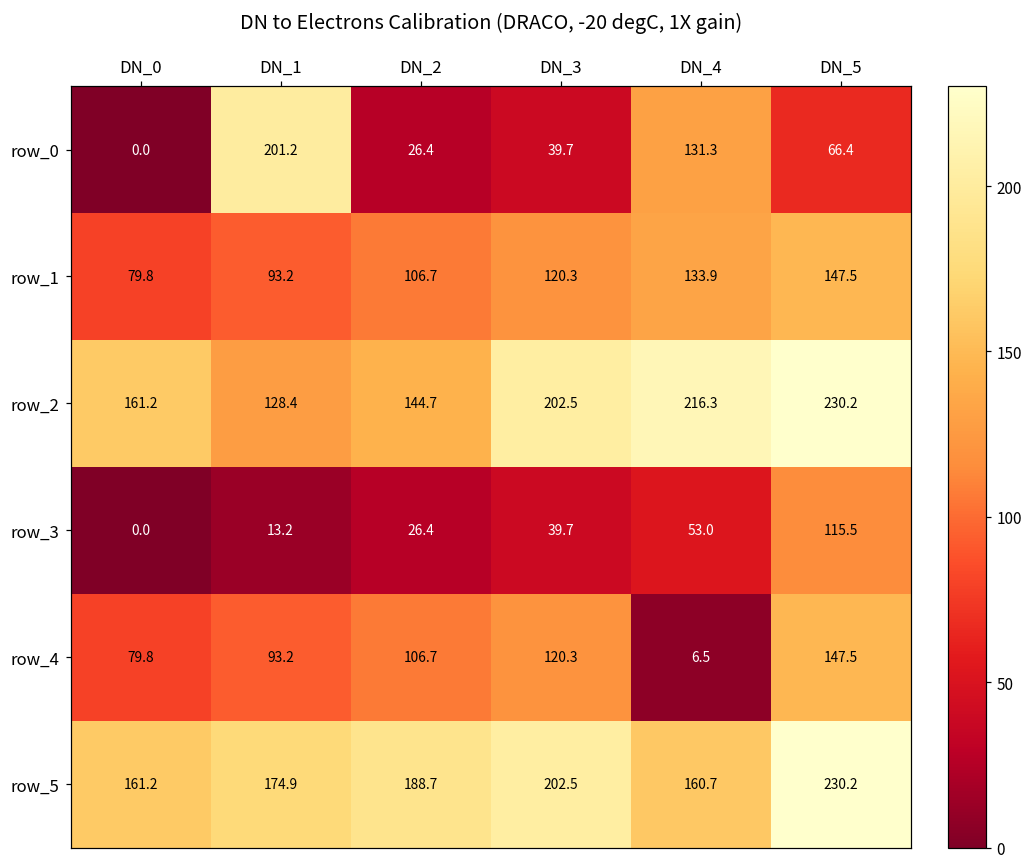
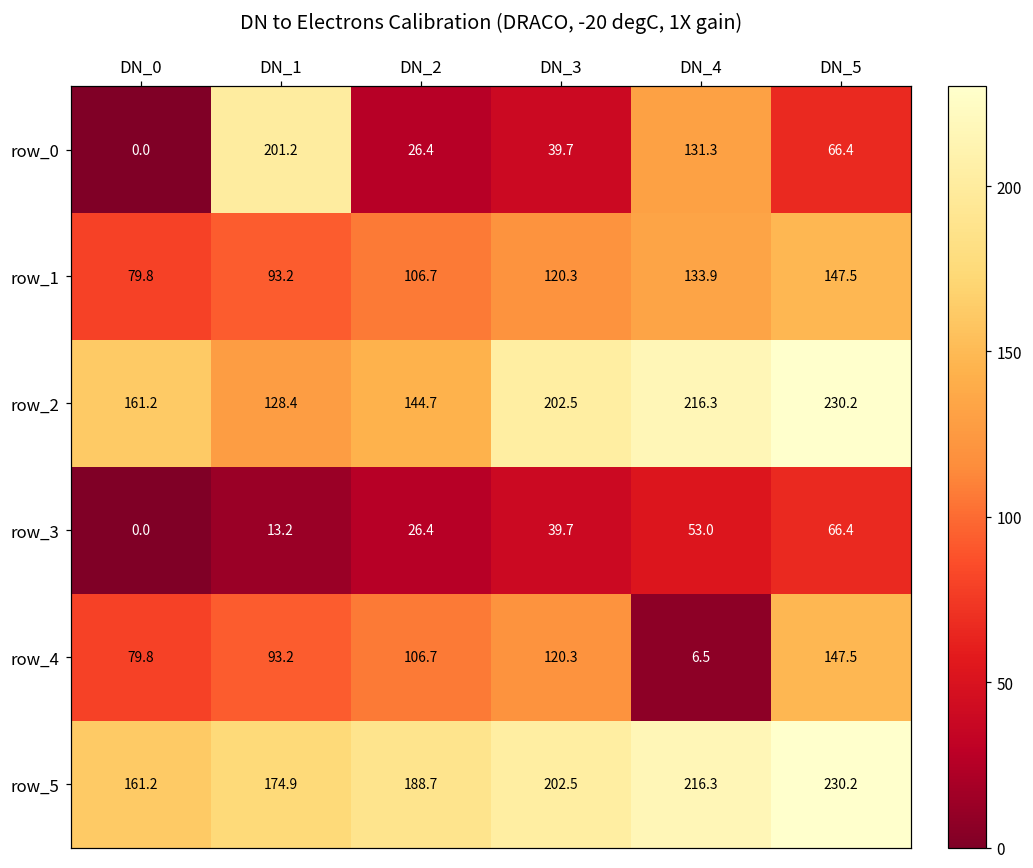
row_3, DN_5: 115.5 -> 66.4
row_5, DN_4: 160.7 -> 216.3
